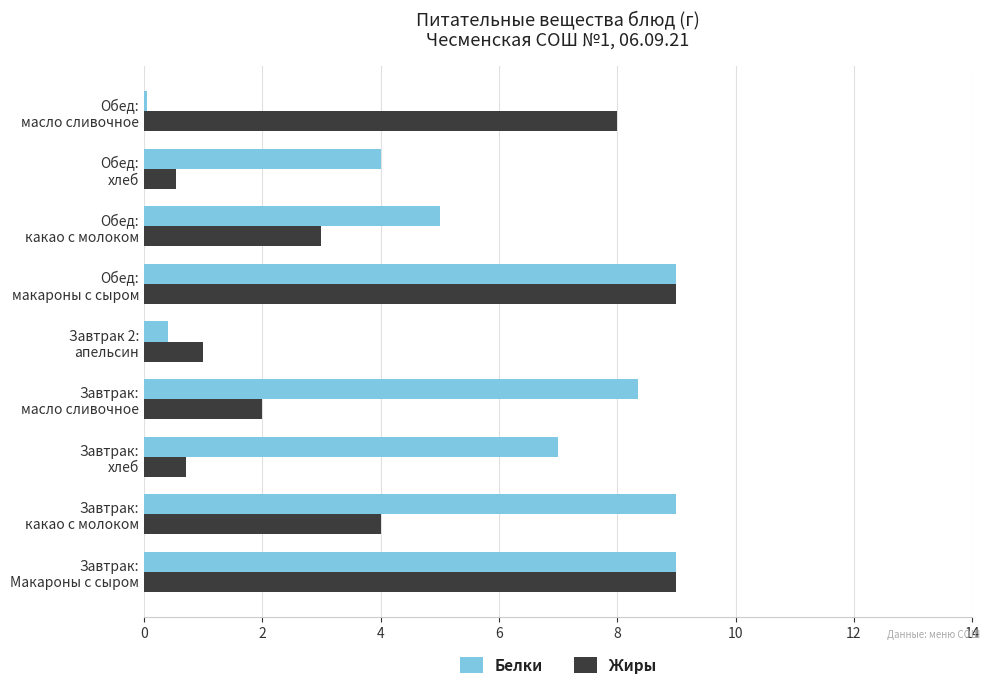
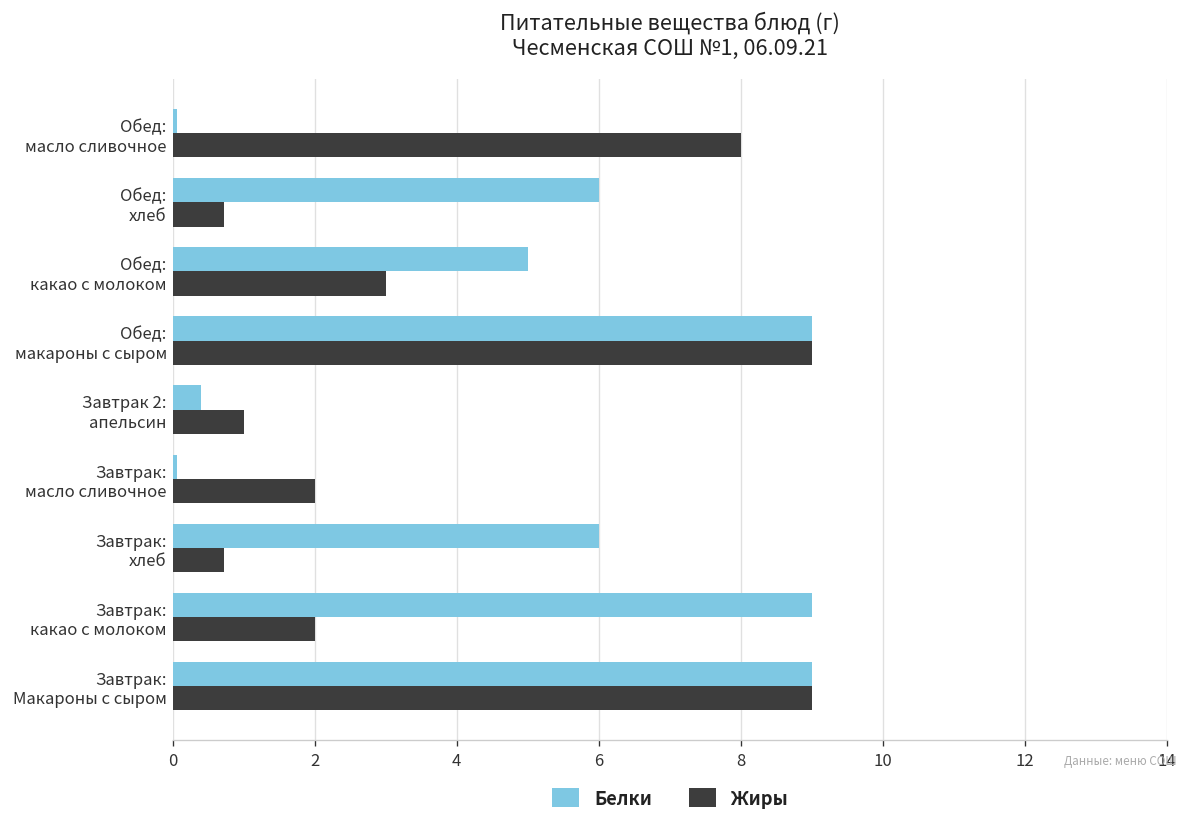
Белки, Обед: хлеб: 4 -> 6
Жиры, Обед: хлеб: 0.6 -> 0.7
Белки, Завтрак: масло сливочное: 8.4 -> 0.1
Белки, Завтрак: хлеб: 7 -> 6
Жиры, Завтрак: какао с молоком: 4 -> 2
